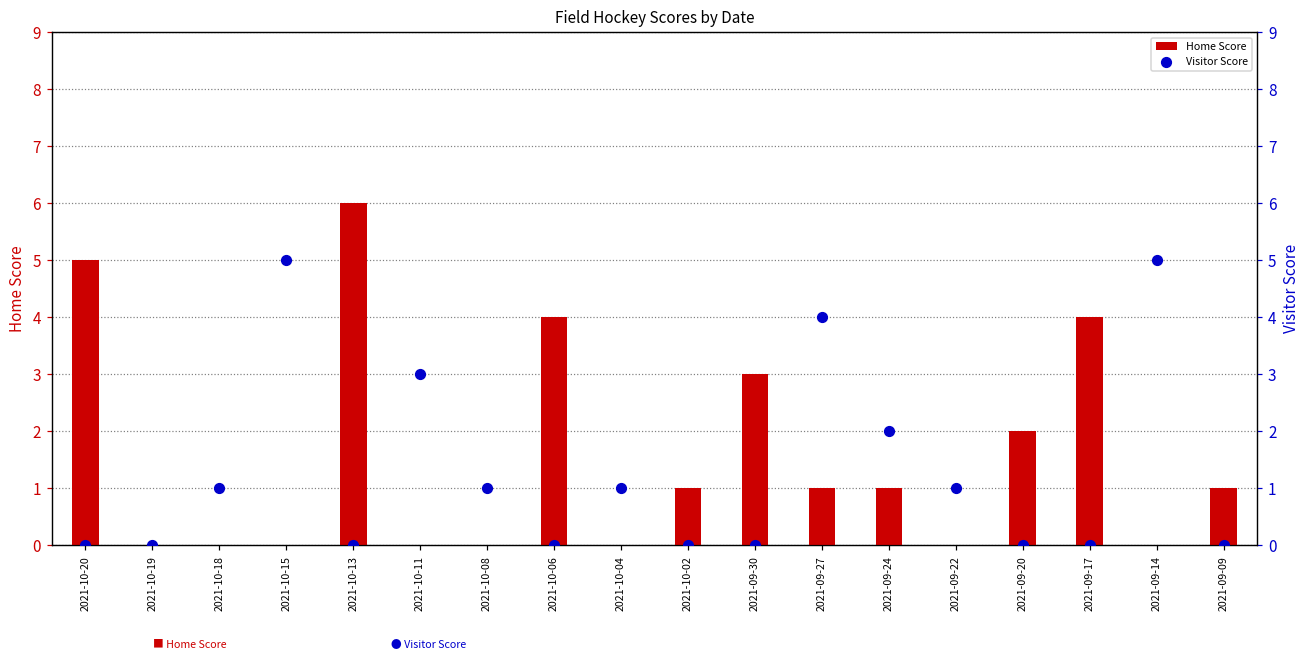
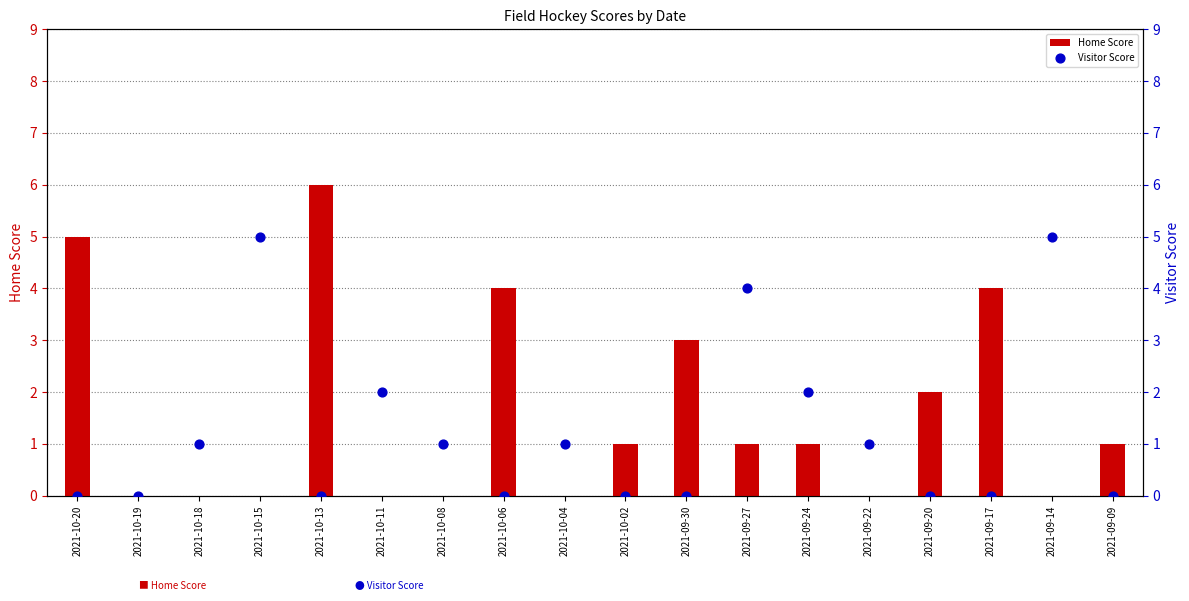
Visitor Score, 2021-10-11: 3 -> 2
